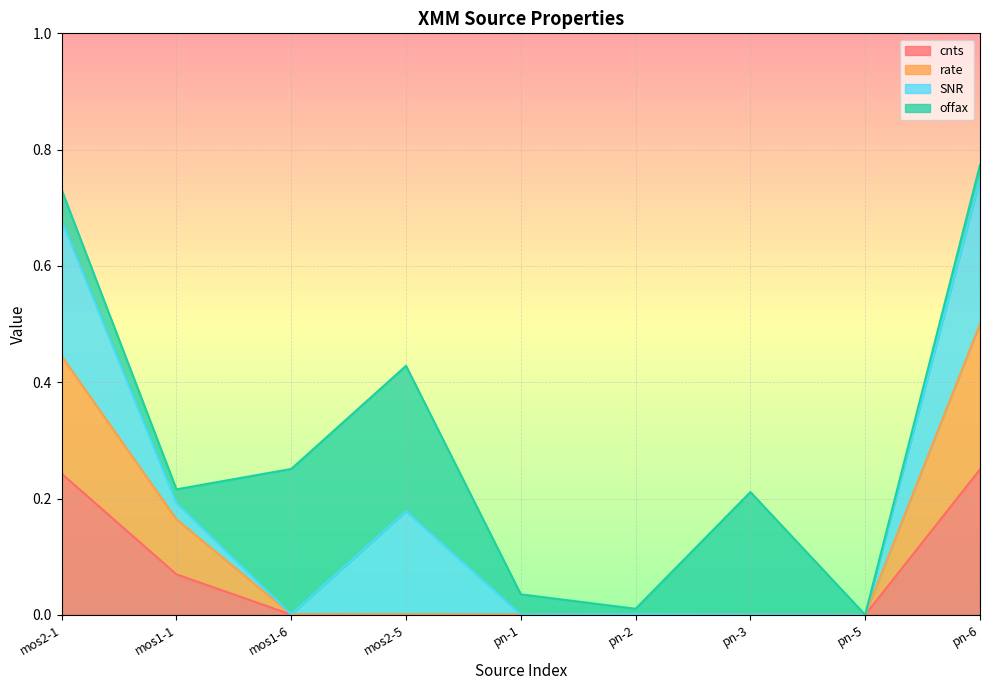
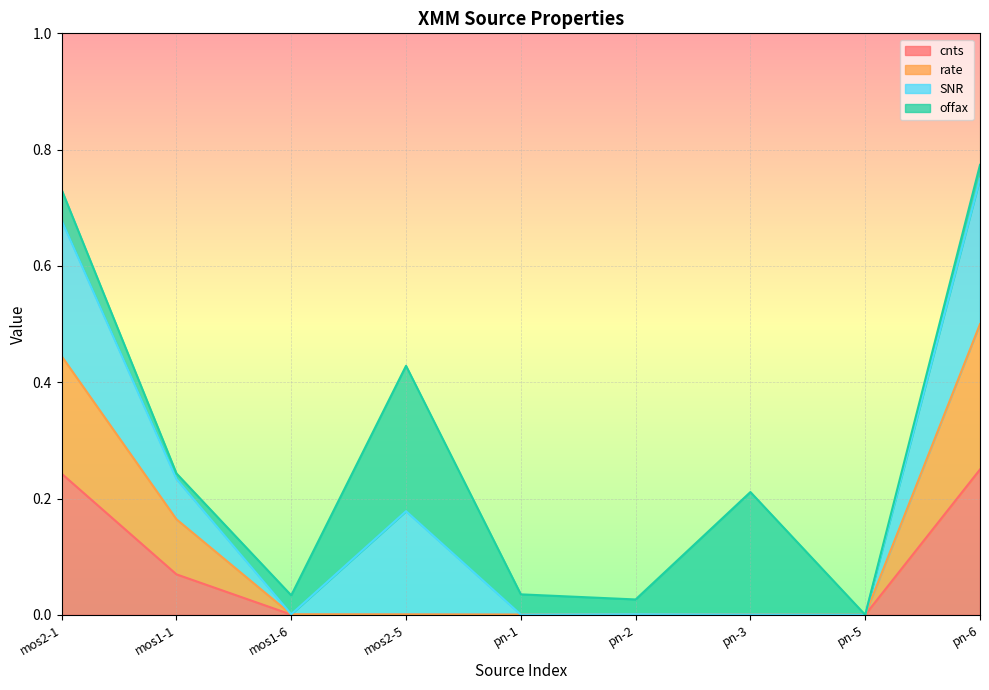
SNR, mos1-1: 0.03 -> 0.07
offax, mos1-1: 0.02 -> 0.01
offax, mos1-6: 0.25 -> 0.03
offax, pn-2: 0.01 -> 0.03
